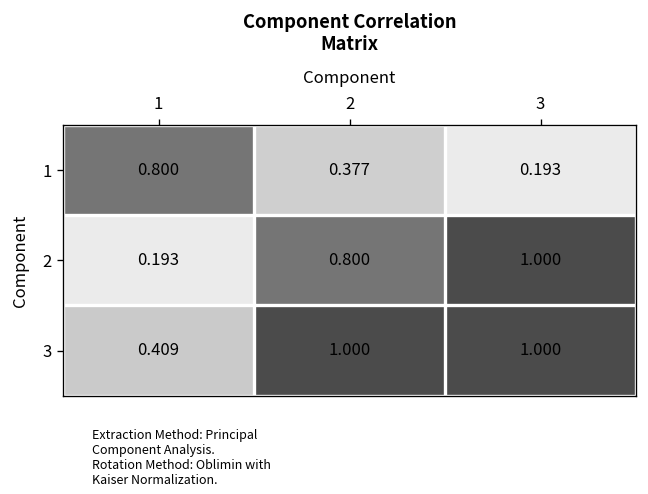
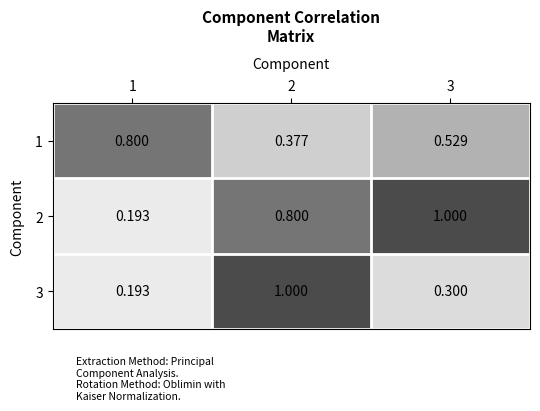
1, 3: 0.193 -> 0.529
3, 1: 0.409 -> 0.193
3, 3: 1.000 -> 0.300
